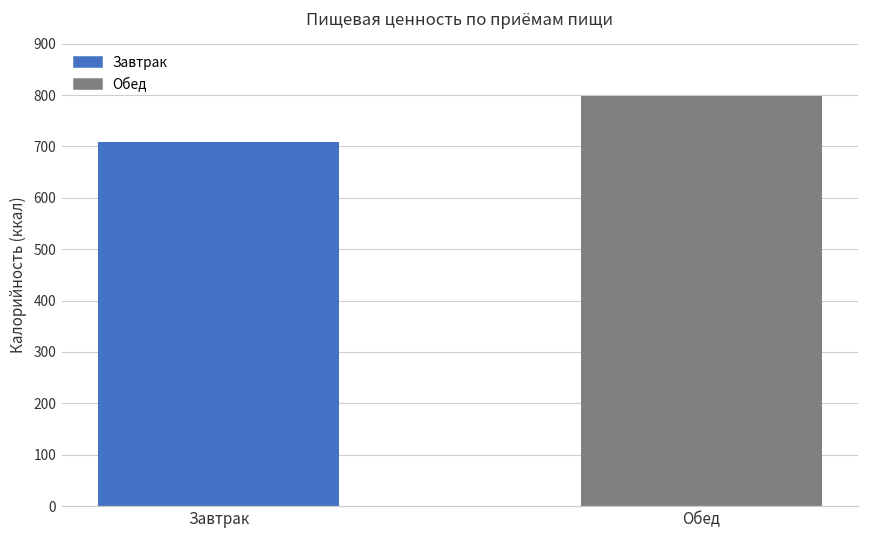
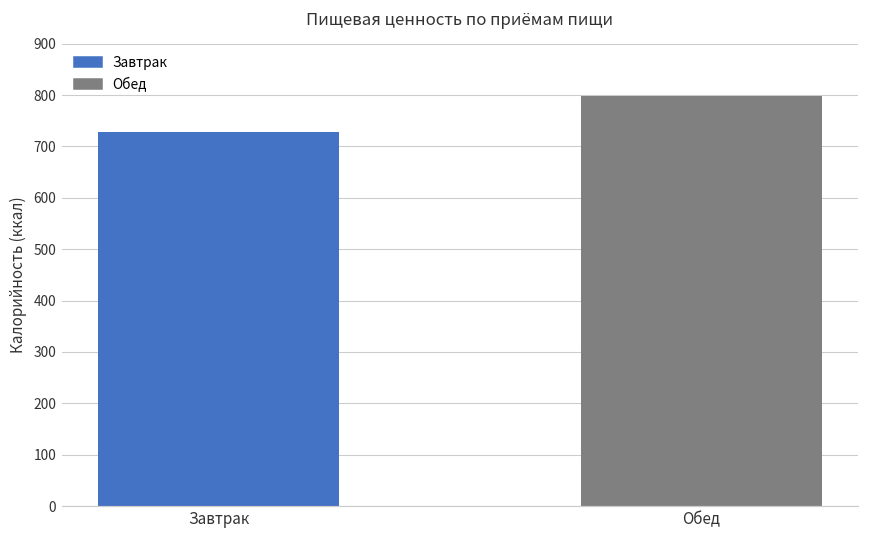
Завтрак: 710 -> 730
